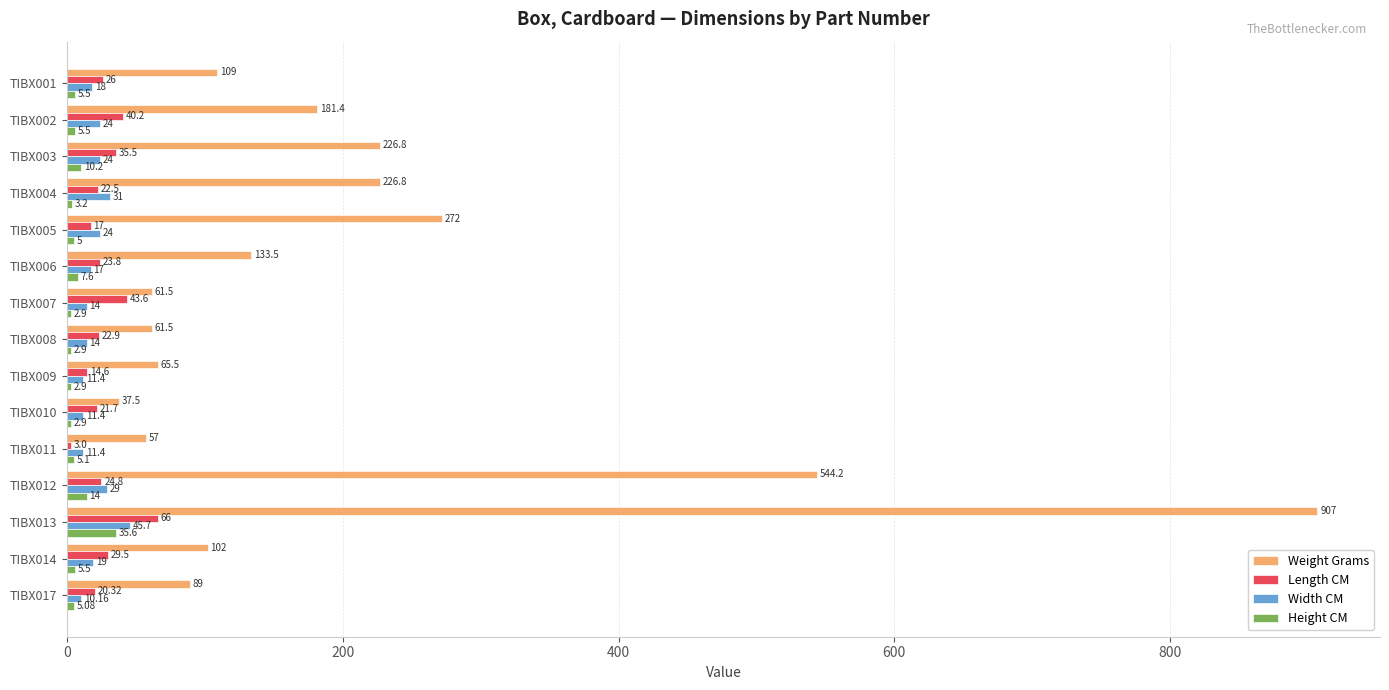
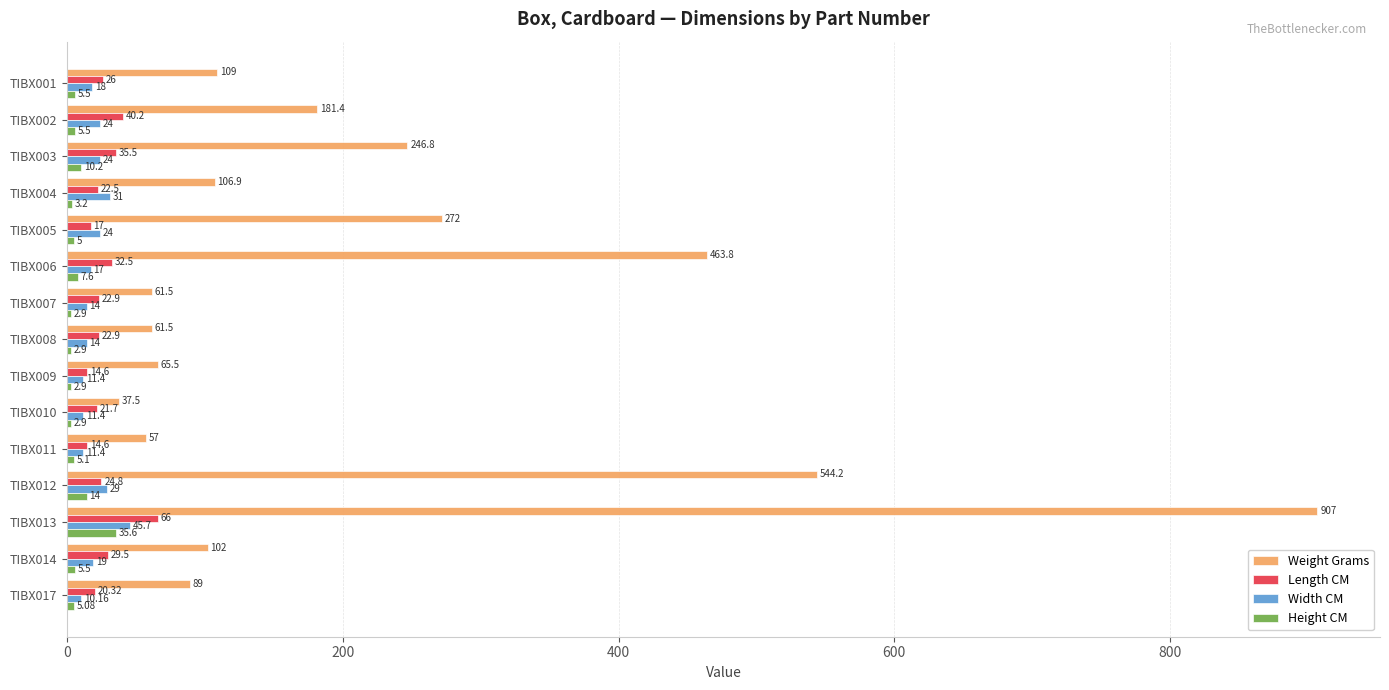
Weight Grams, TIBX003: 226.8 -> 246.8
Weight Grams, TIBX004: 226.8 -> 106.9
Weight Grams, TIBX006: 133.5 -> 463.8
Length CM, TIBX006: 23.8 -> 32.5
Length CM, TIBX007: 43.6 -> 22.9
Length CM, TIBX011: 3.0 -> 14.6
